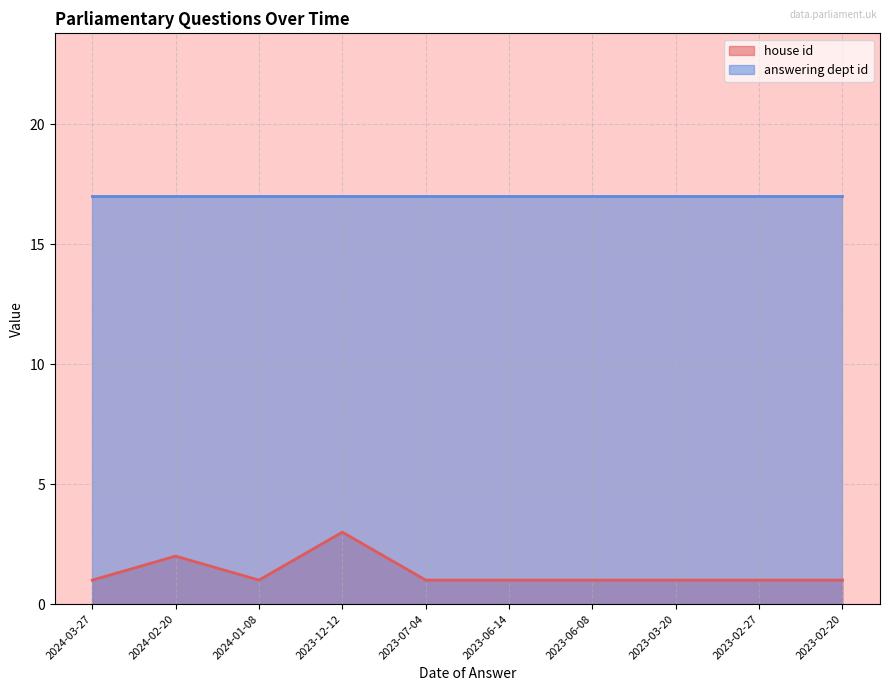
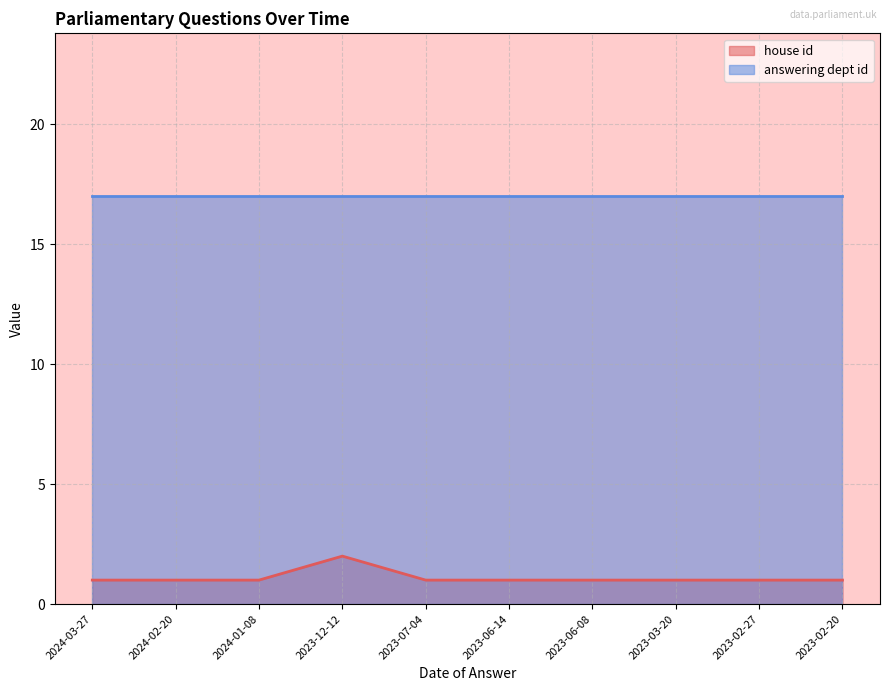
house id, 2024-02-20: 2 -> 1
house id, 2023-12-12: 3 -> 2
